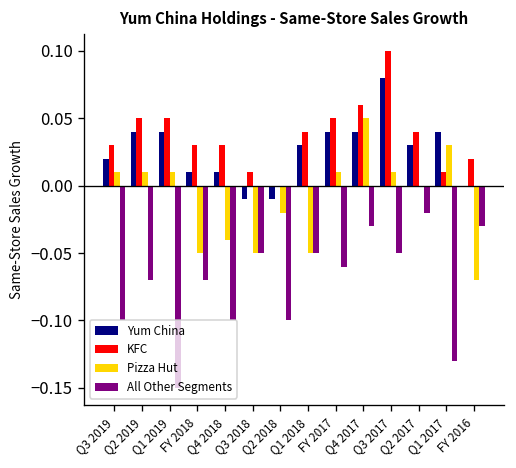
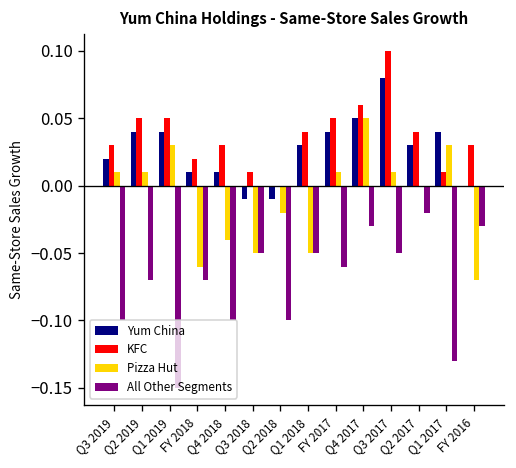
Pizza Hut, Q1 2019: 0.01 -> 0.03
KFC, FY 2018: 0.03 -> 0.02
Pizza Hut, FY 2018: -0.05 -> -0.06
Yum China, Q4 2017: 0.04 -> 0.05
KFC, FY 2016: 0.02 -> 0.03
